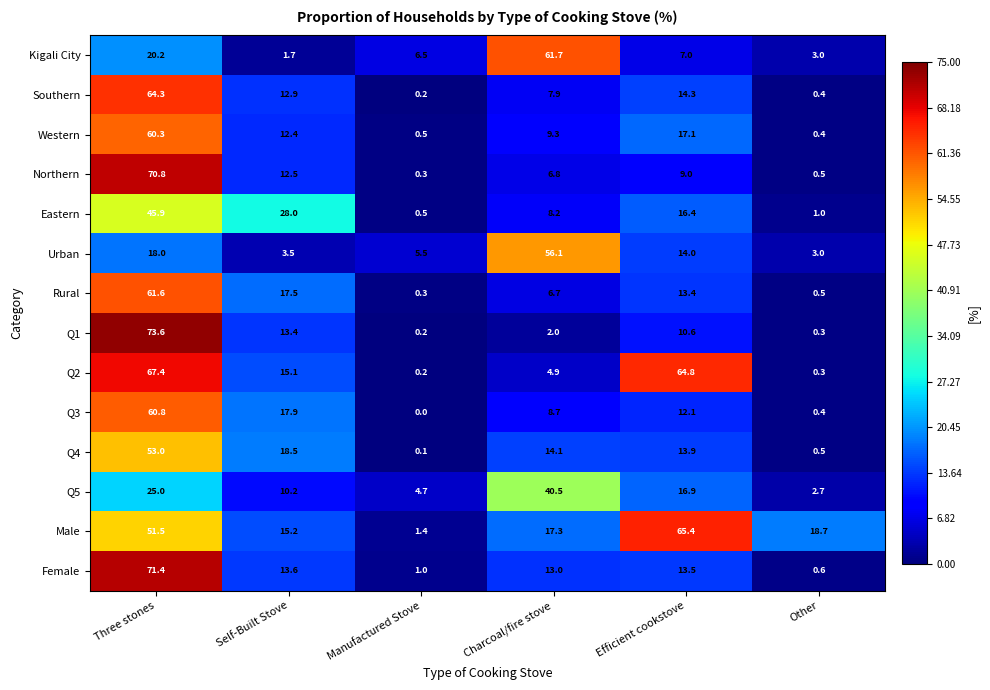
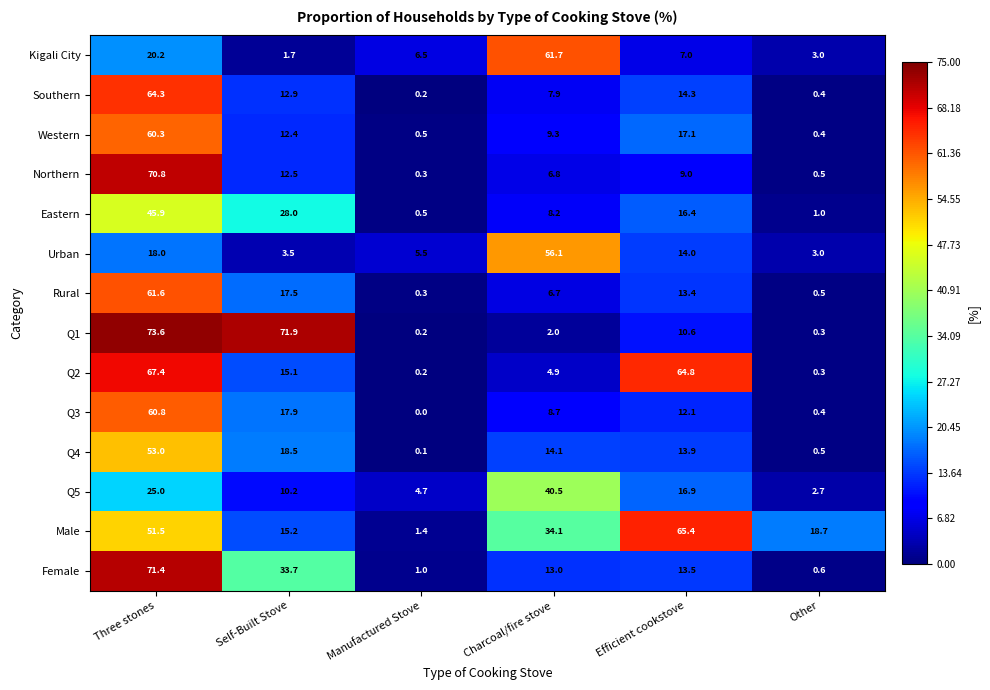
Q1, Self-Built Stove: 13.4 -> 71.9
Male, Charcoal/fire stove: 17.3 -> 34.1
Female, Self-Built Stove: 13.6 -> 33.7
